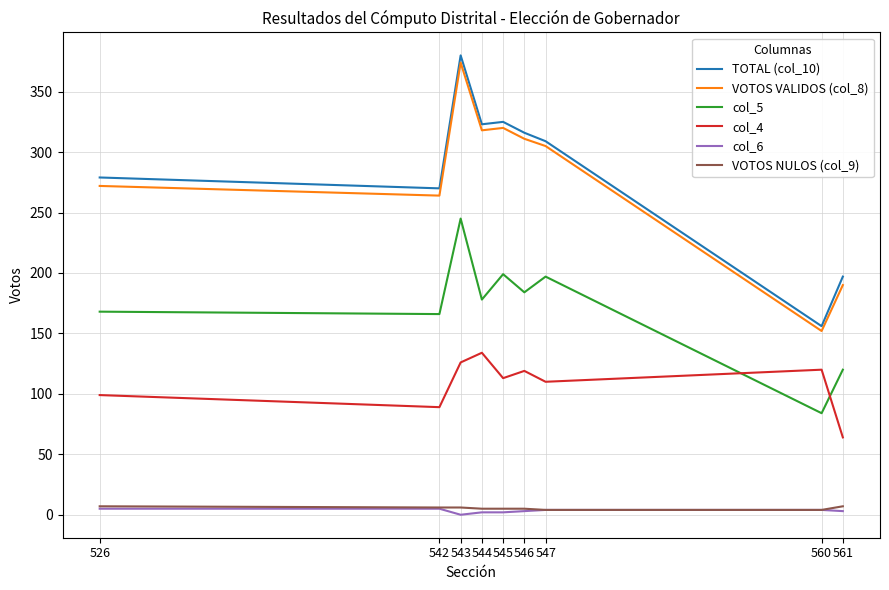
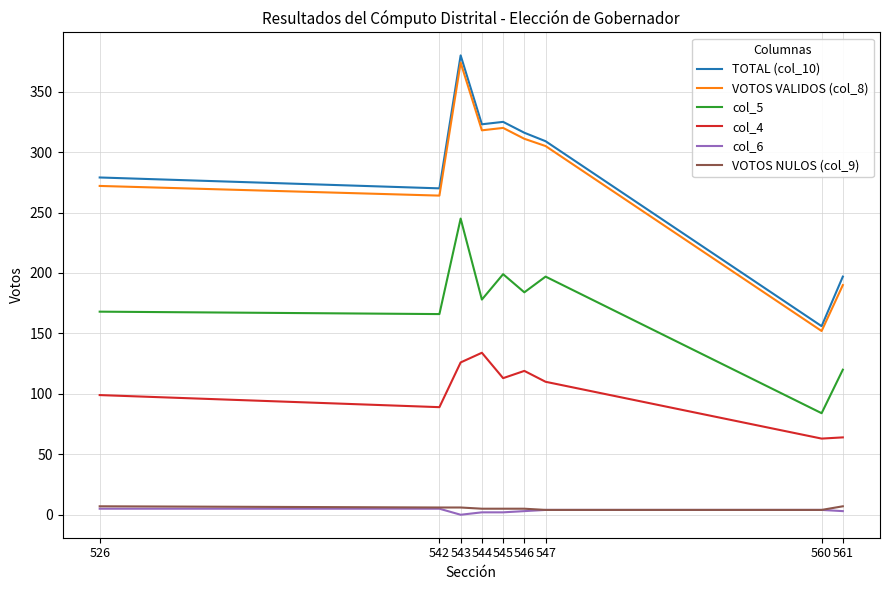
col_4, 560: 120 -> 63
